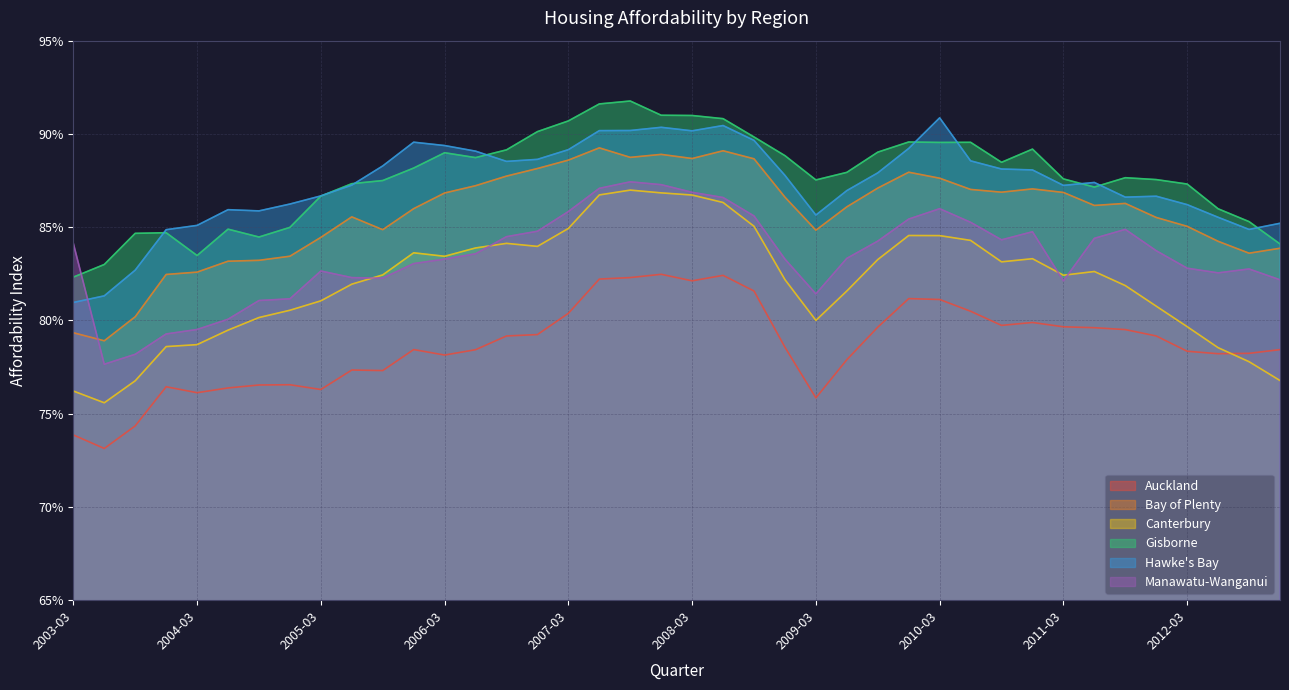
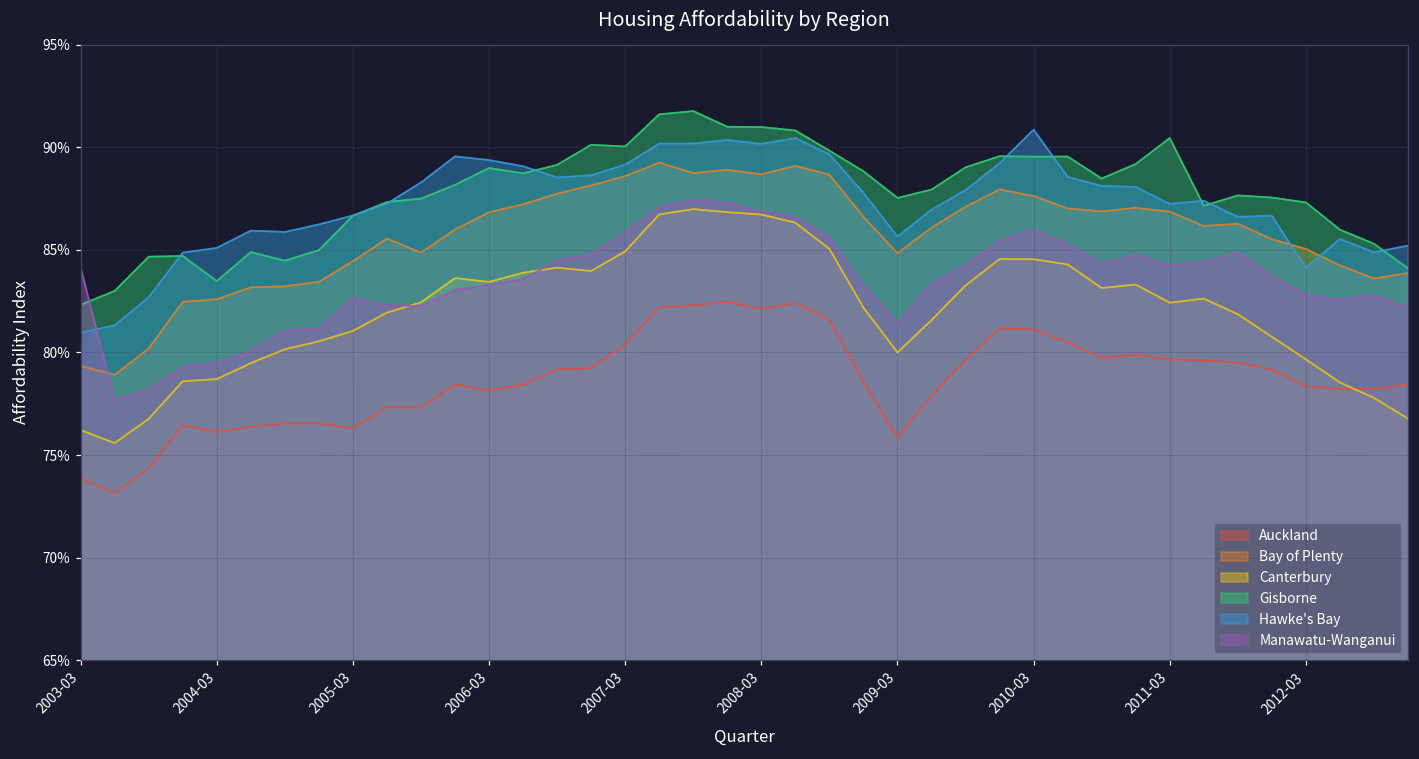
Gisborne, 2007-03: 90.7% -> 90.0%
Gisborne, 2011-03: 87.6% -> 90.5%
Manawatu-Wanganui, 2011-03: 82.1% -> 84.2%
Hawke's Bay, 2012-03: 86.2% -> 84.1%
